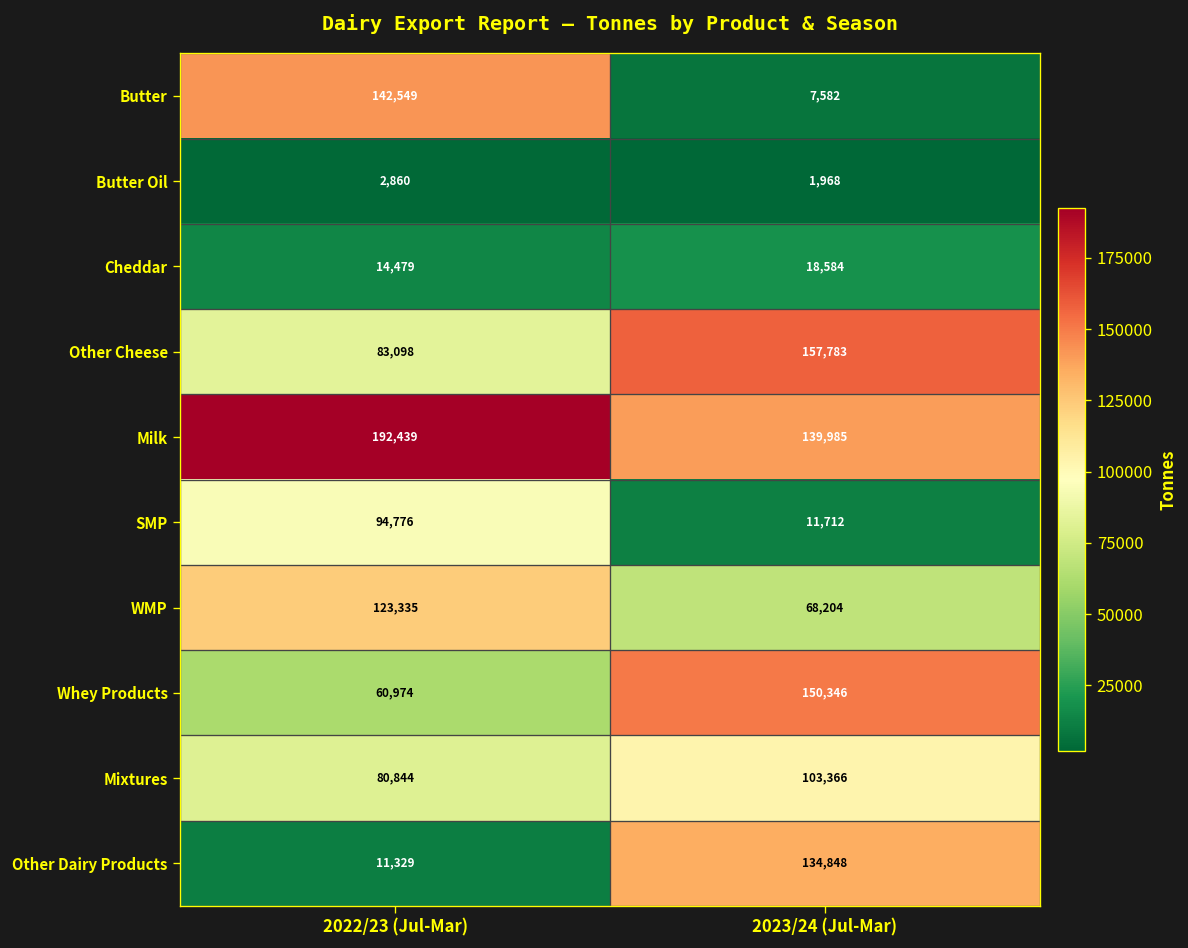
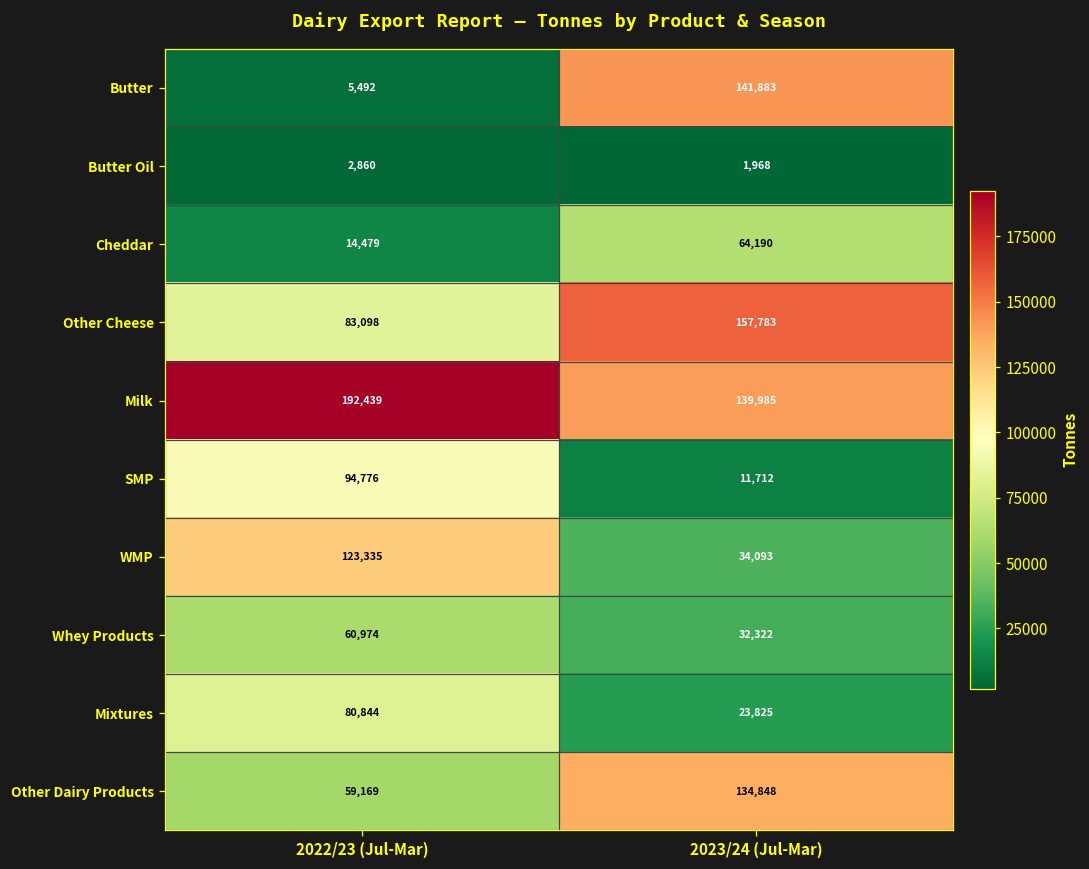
Butter, 2022/23 (Jul-Mar): 142,549 -> 5,492
Butter, 2023/24 (Jul-Mar): 7,582 -> 141,883
Cheddar, 2023/24 (Jul-Mar): 18,584 -> 64,190
WMP, 2023/24 (Jul-Mar): 68,204 -> 34,093
Whey Products, 2023/24 (Jul-Mar): 150,346 -> 32,322
Mixtures, 2023/24 (Jul-Mar): 103,366 -> 23,825
Other Dairy Products, 2022/23 (Jul-Mar): 11,329 -> 59,169
